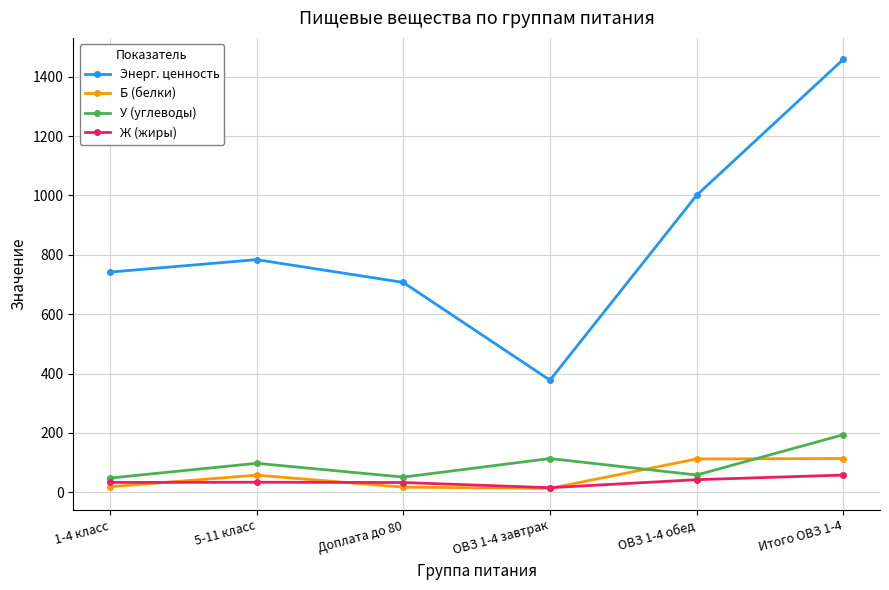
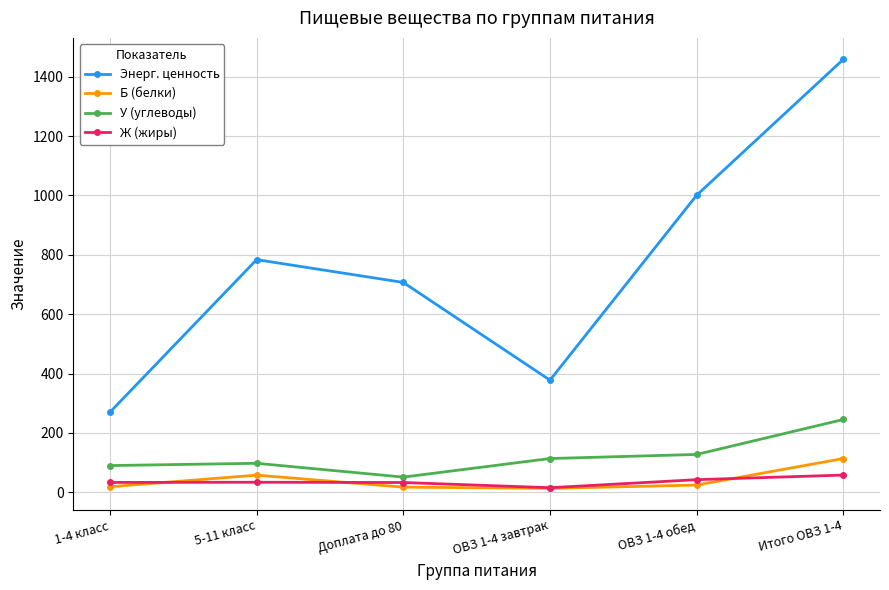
Энерг. ценность, 1-4 класс: 740 -> 270
У (углеводы), 1-4 класс: 50 -> 90
Б (белки), ОВЗ 1-4 обед: 110 -> 20
У (углеводы), ОВЗ 1-4 обед: 60 -> 130
У (углеводы), Итого ОВЗ 1-4: 190 -> 250
